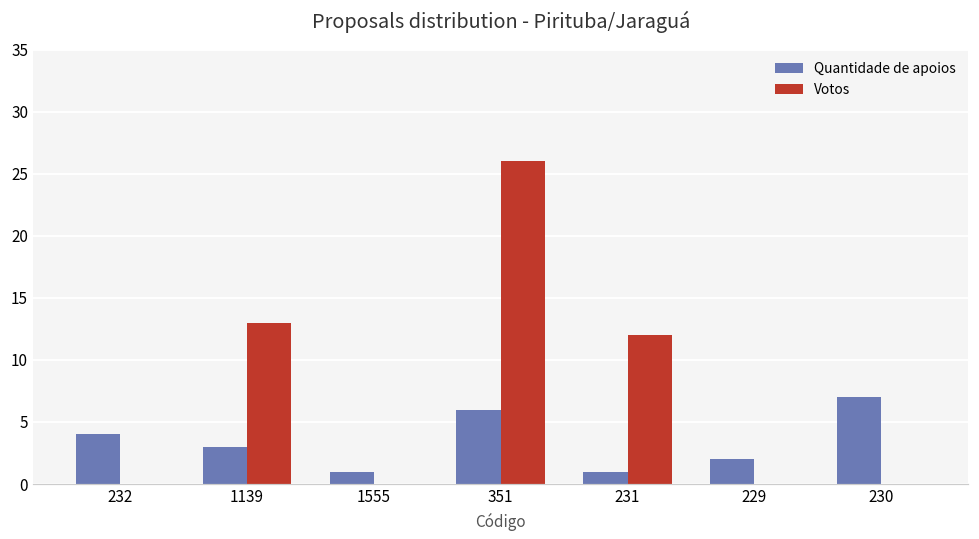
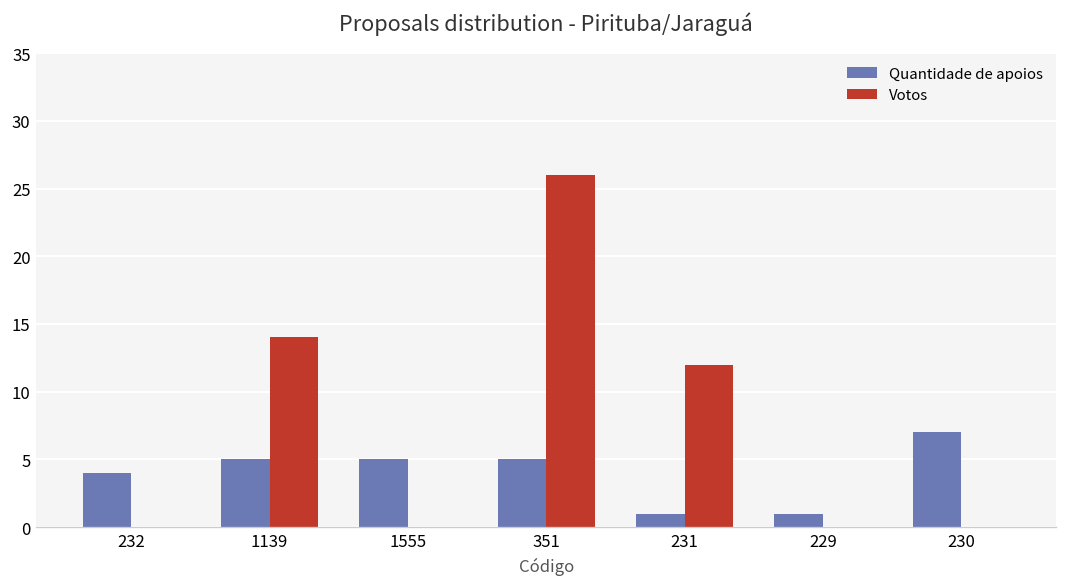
Quantidade de apoios, 1139: 3 -> 5
Votos, 1139: 13 -> 14
Quantidade de apoios, 1555: 1 -> 5
Quantidade de apoios, 351: 6 -> 5
Quantidade de apoios, 229: 2 -> 1
